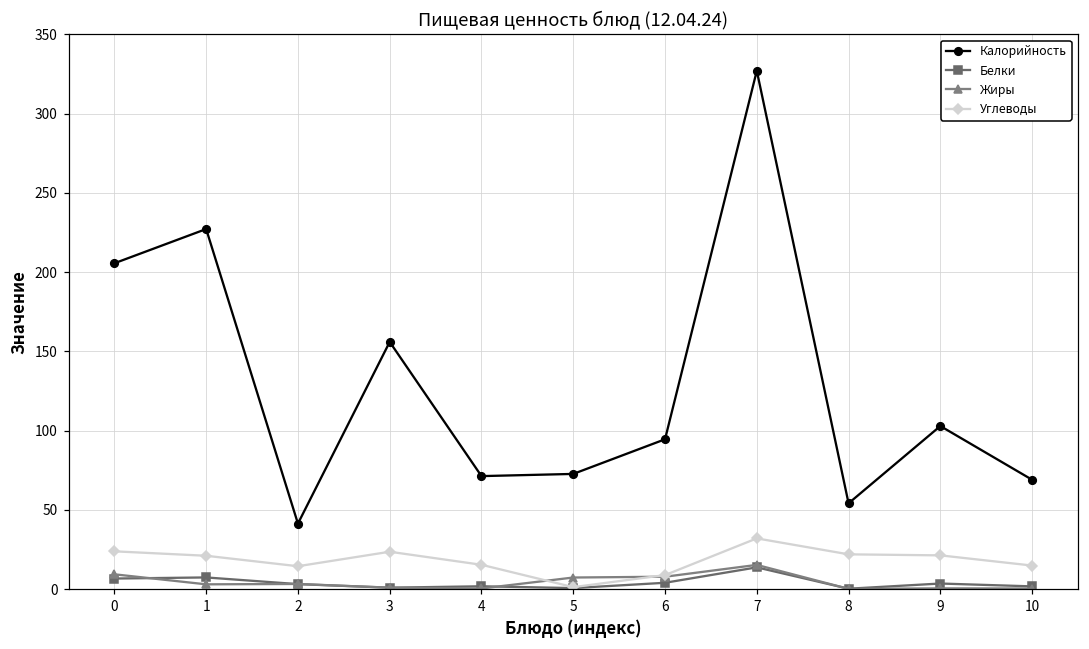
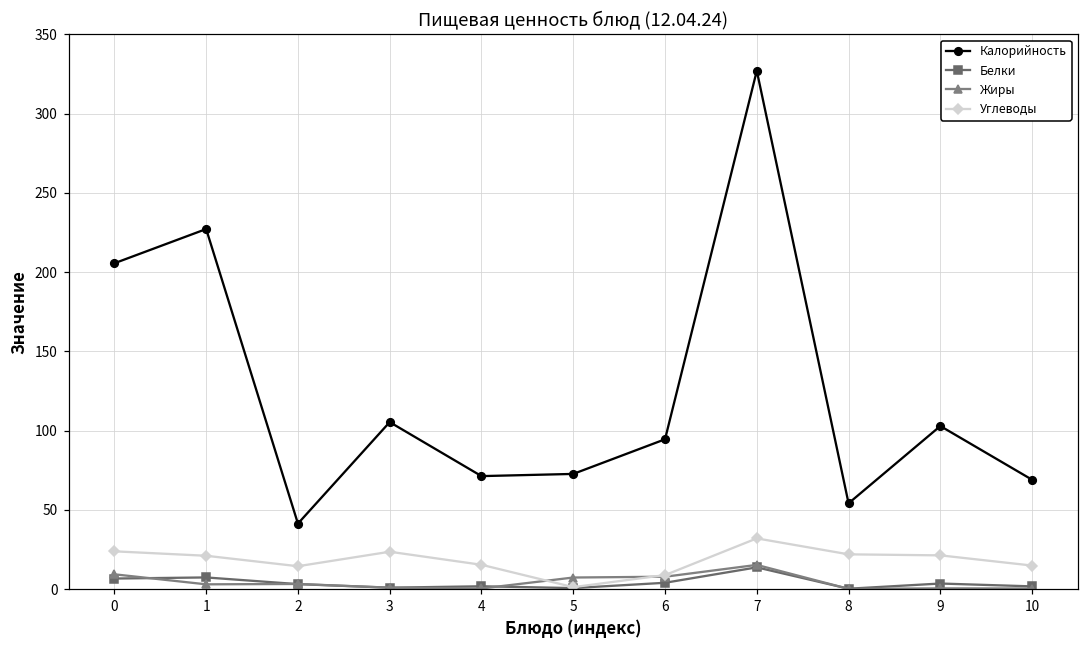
Калорийность, 3: 156 -> 105
